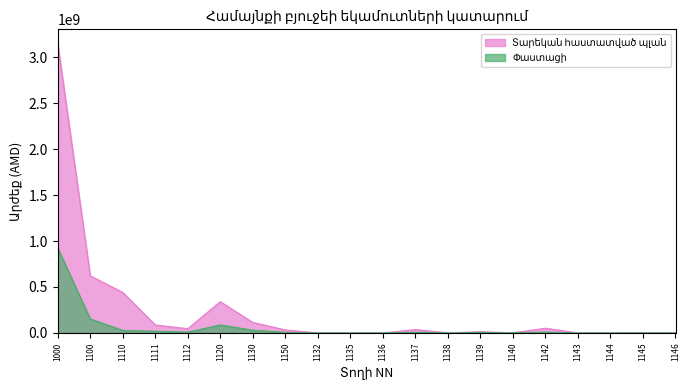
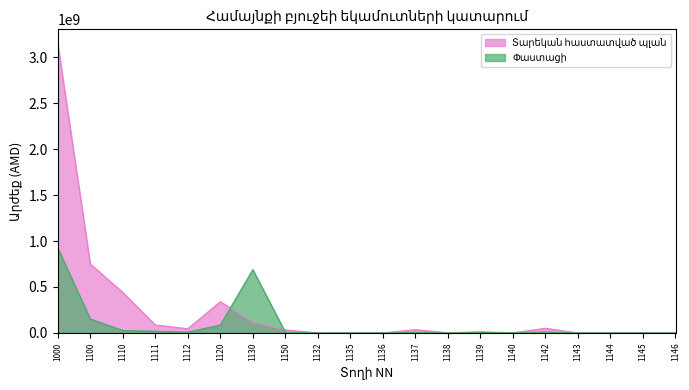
Տարեկան հաստատված պլան, 1100: 600000000 -> 800000000
Փաստացի, 1130: 0 -> 700000000
